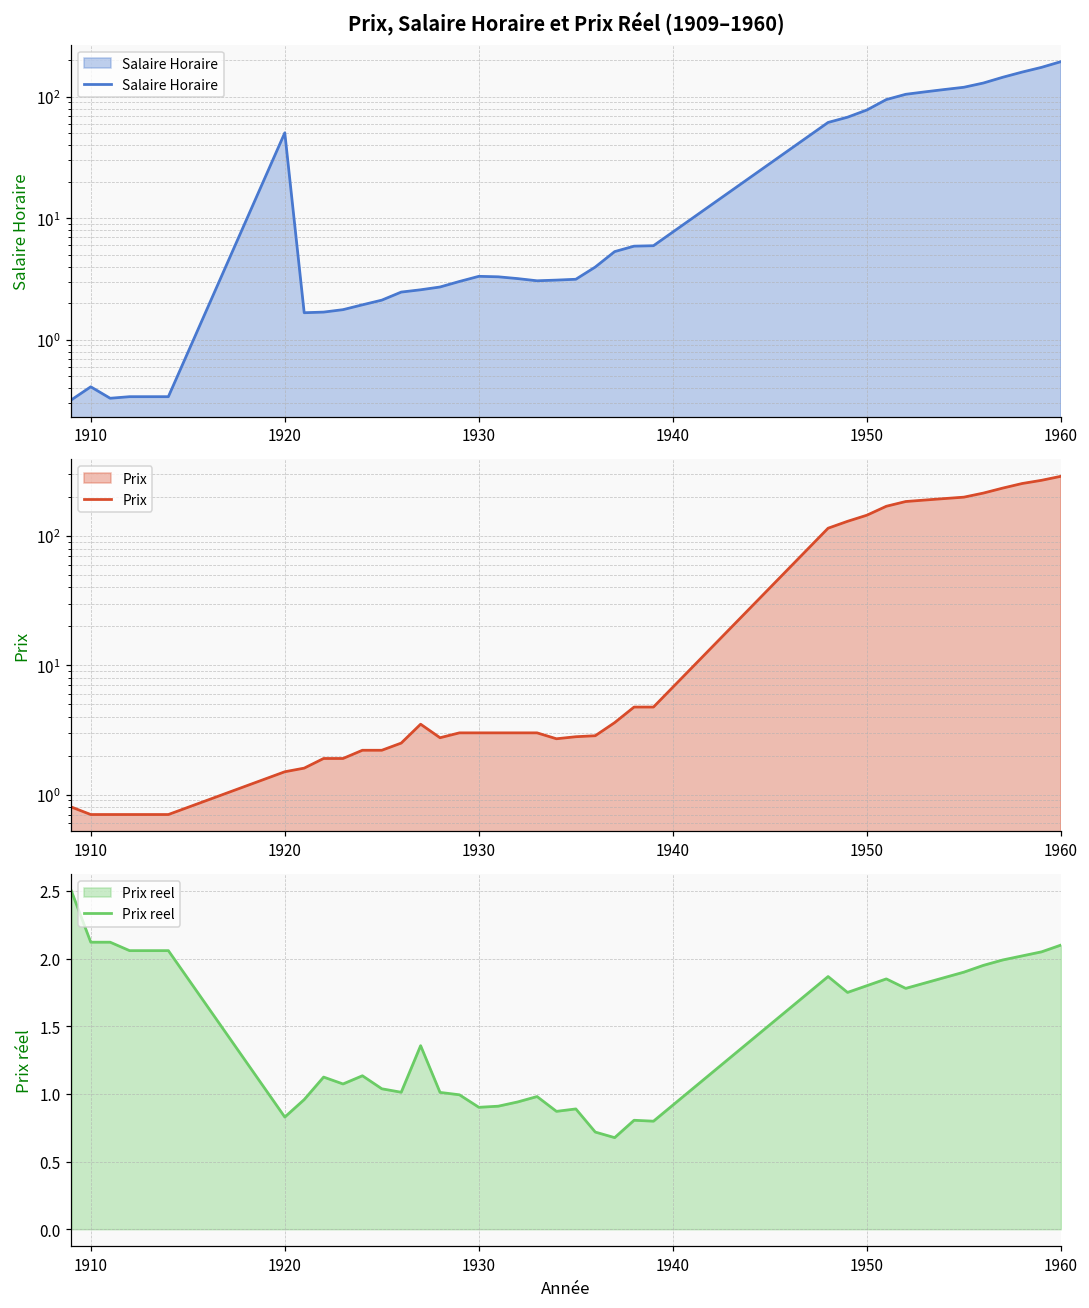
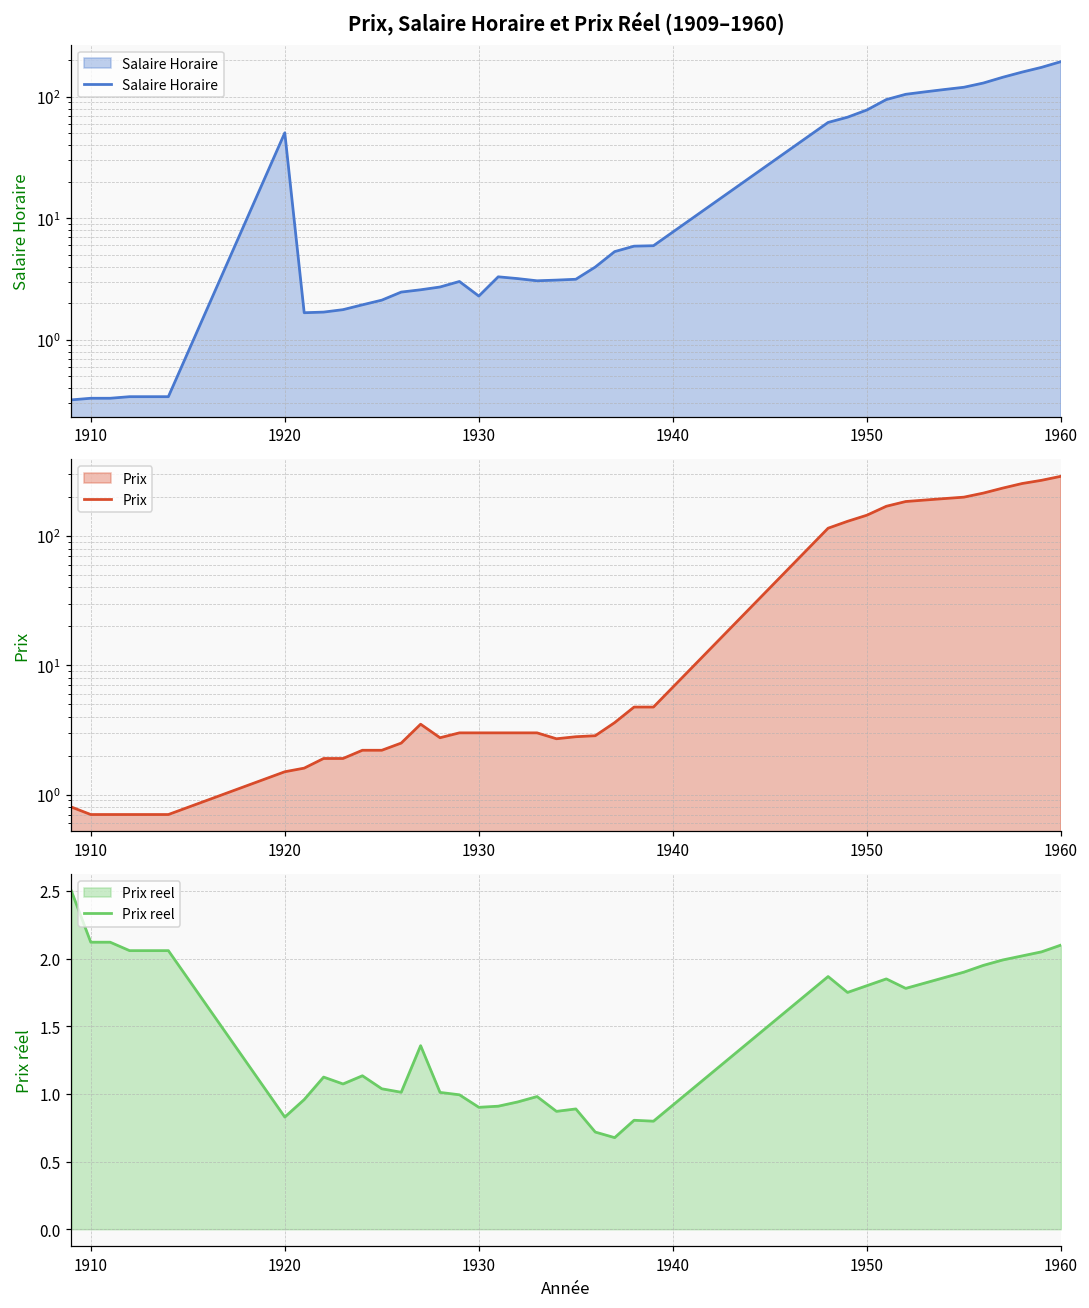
Prix, Salaire Horaire et Prix Réel (1909–1960), 1910: 0.41 -> 0.33
Prix, Salaire Horaire et Prix Réel (1909–1960), 1930: 3.3 -> 2.3
